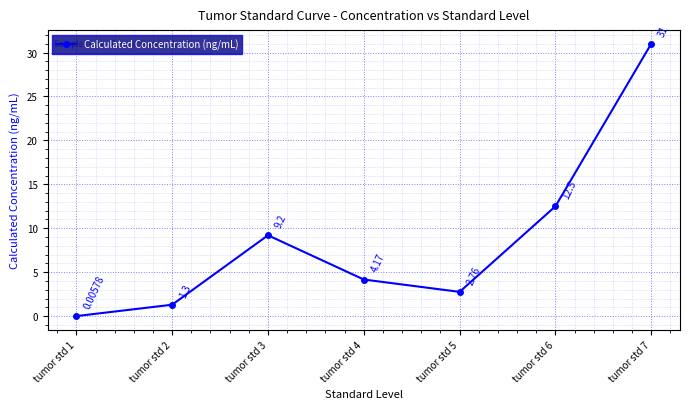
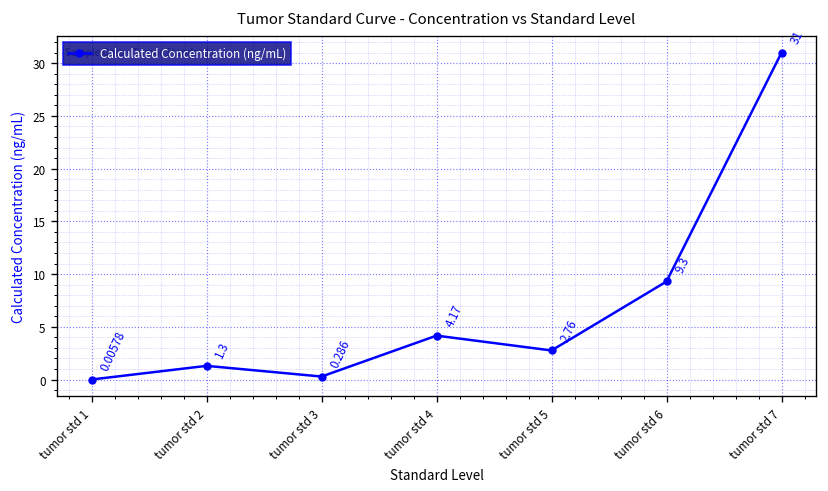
tumor std 3: 9.2 -> 0.286
tumor std 6: 12.5 -> 9.3
